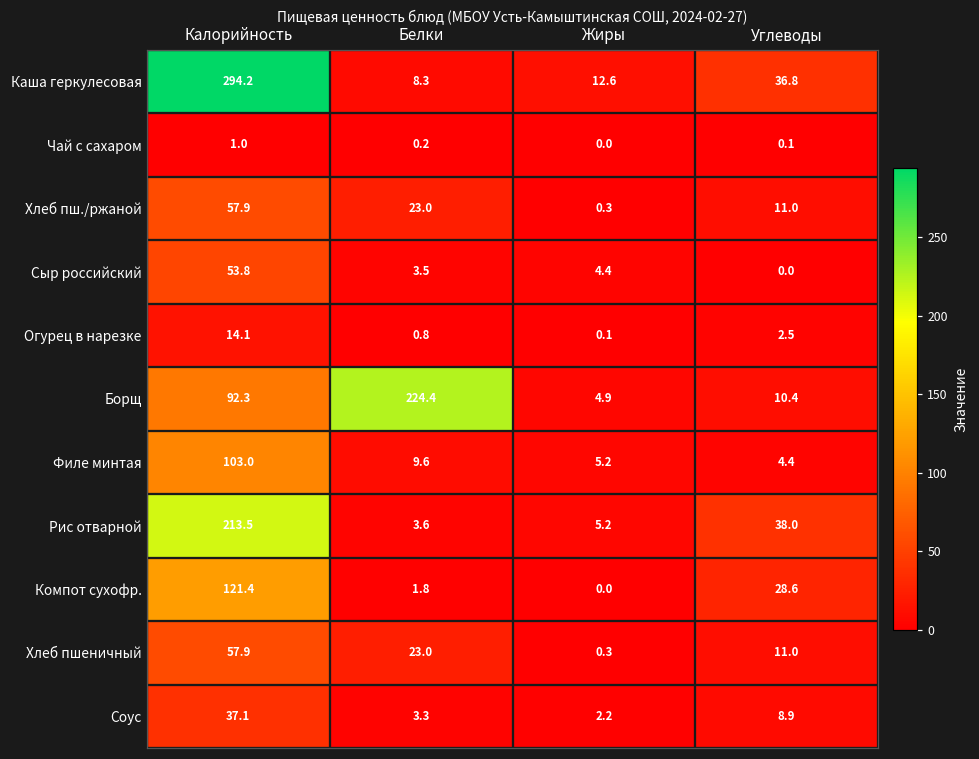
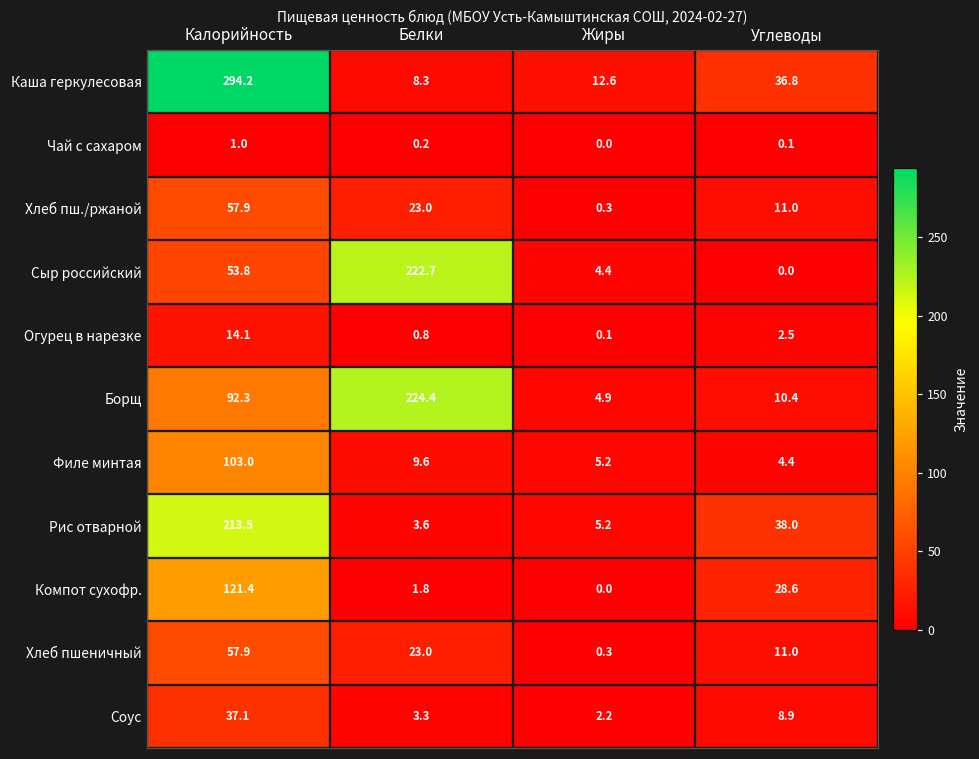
Сыр российский, Белки: 3.5 -> 222.7
